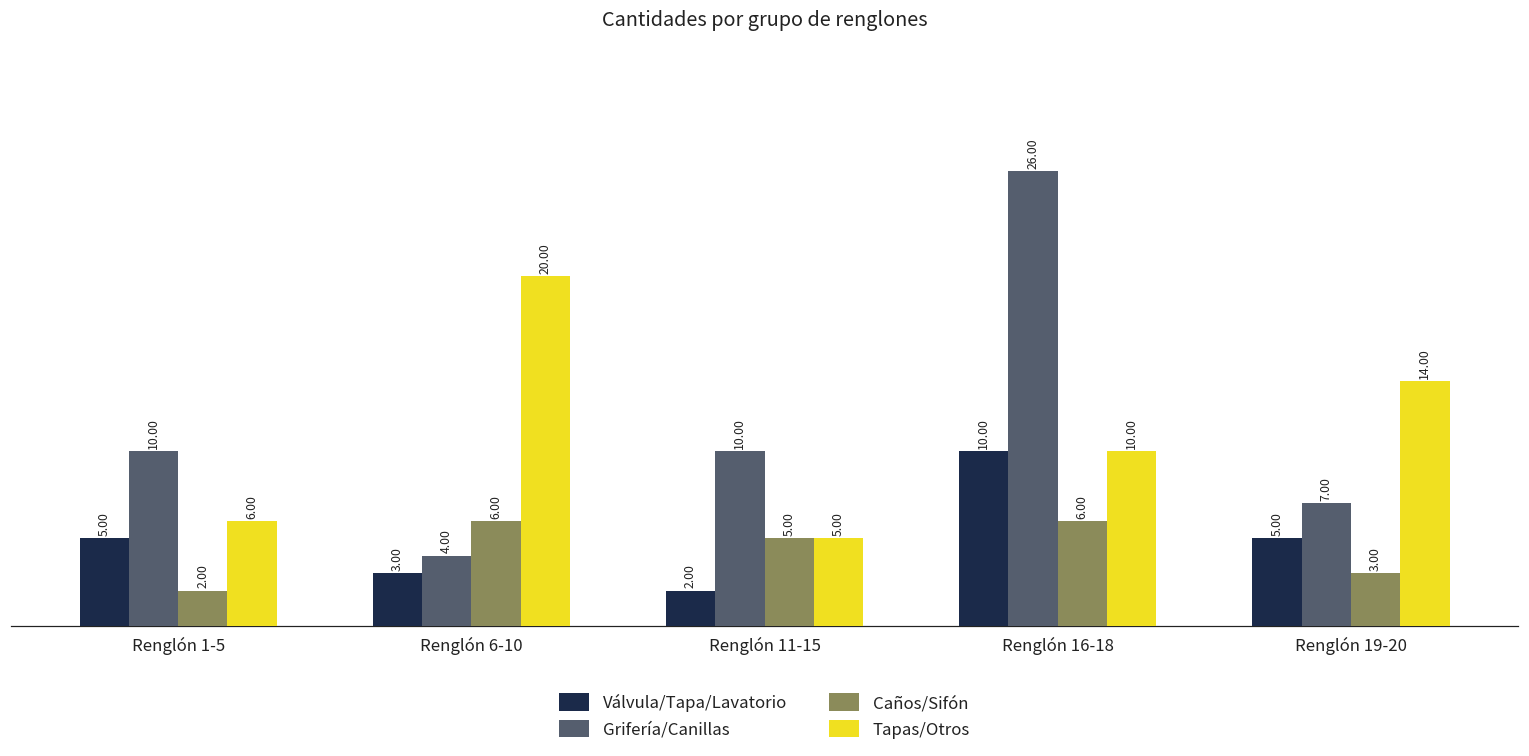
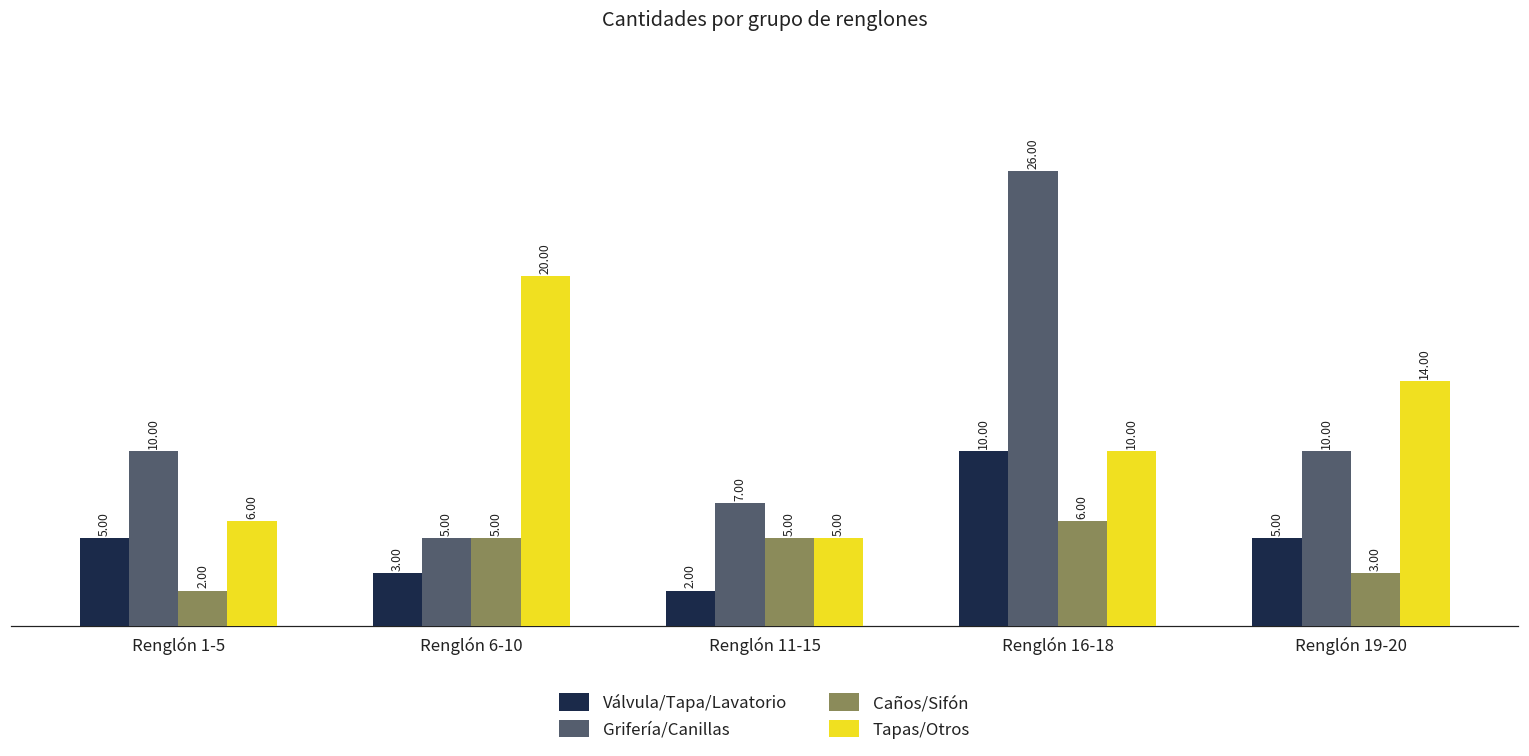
Grifería/Canillas, Renglón 6-10: 4.00 -> 5.00
Caños/Sifón, Renglón 6-10: 6.00 -> 5.00
Grifería/Canillas, Renglón 11-15: 10.00 -> 7.00
Grifería/Canillas, Renglón 19-20: 7.00 -> 10.00
